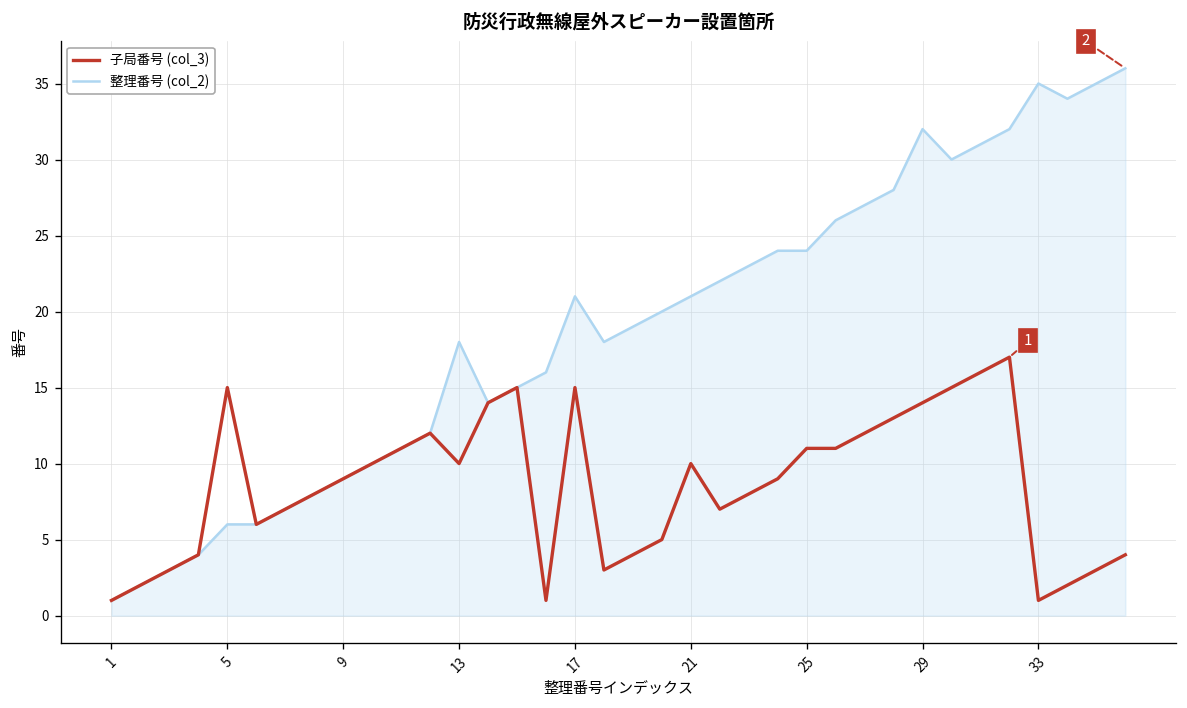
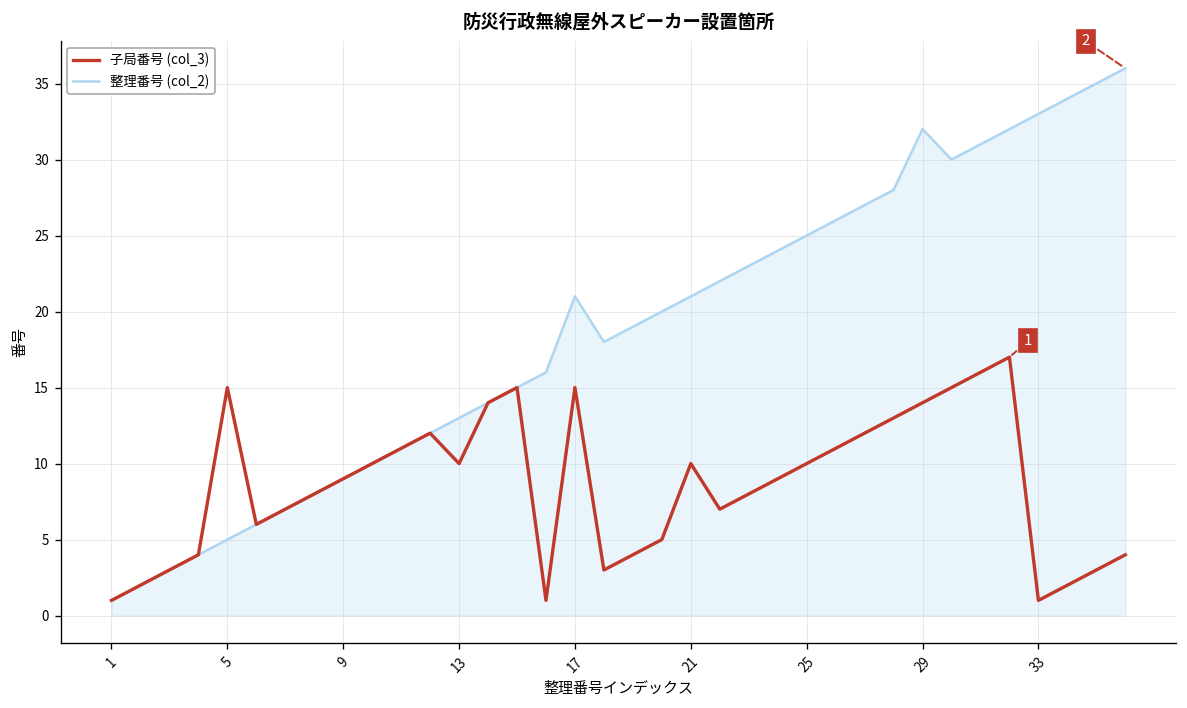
整理番号 (col_2), 5: 6 -> 5
整理番号 (col_2), 13: 18 -> 13
子局番号 (col_3), 25: 11 -> 10
整理番号 (col_2), 25: 24 -> 25
整理番号 (col_2), 33: 35 -> 33
